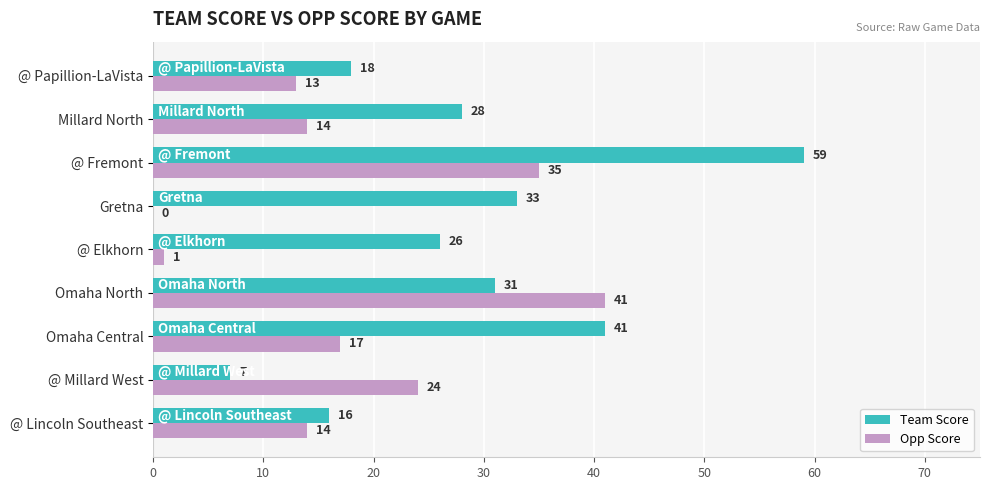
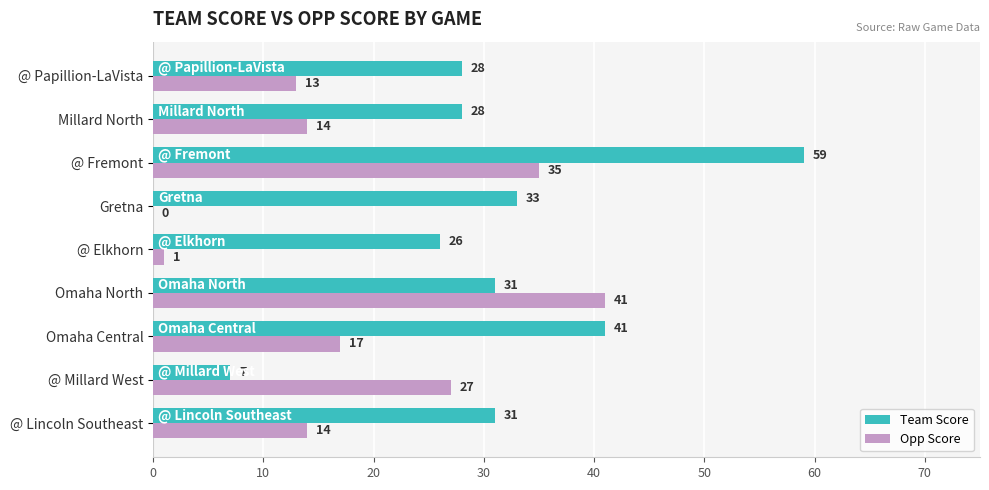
Team Score, @ Papillion-LaVista: 18 -> 28
Opp Score, @ Millard West: 24 -> 27
Team Score, @ Lincoln Southeast: 16 -> 31
